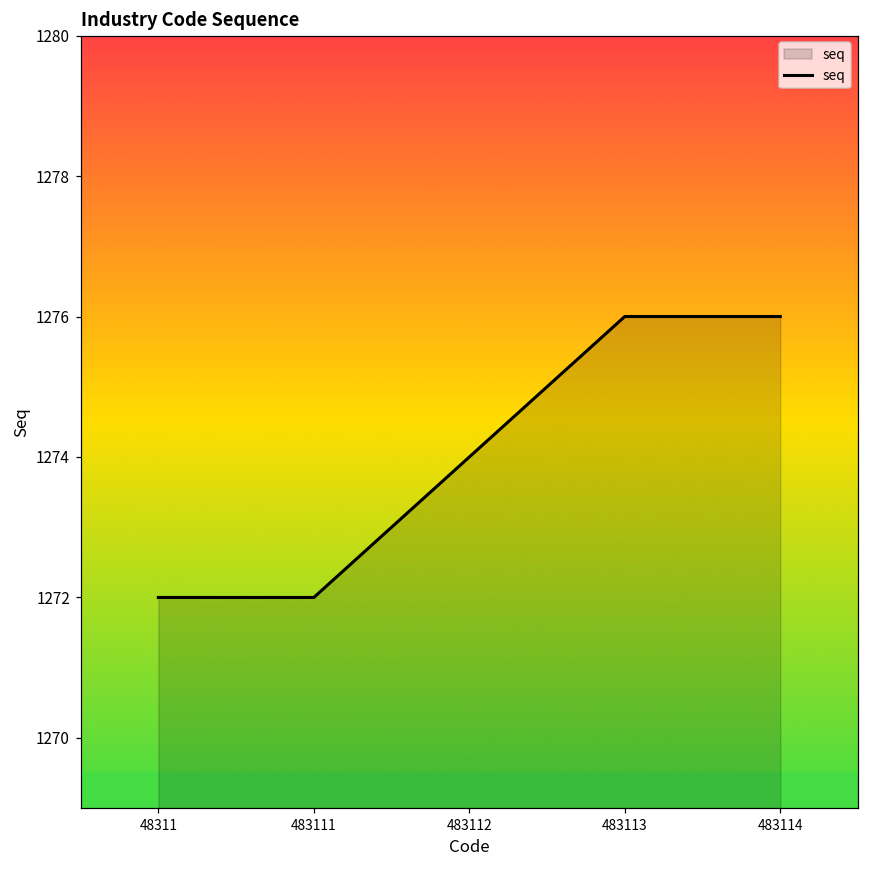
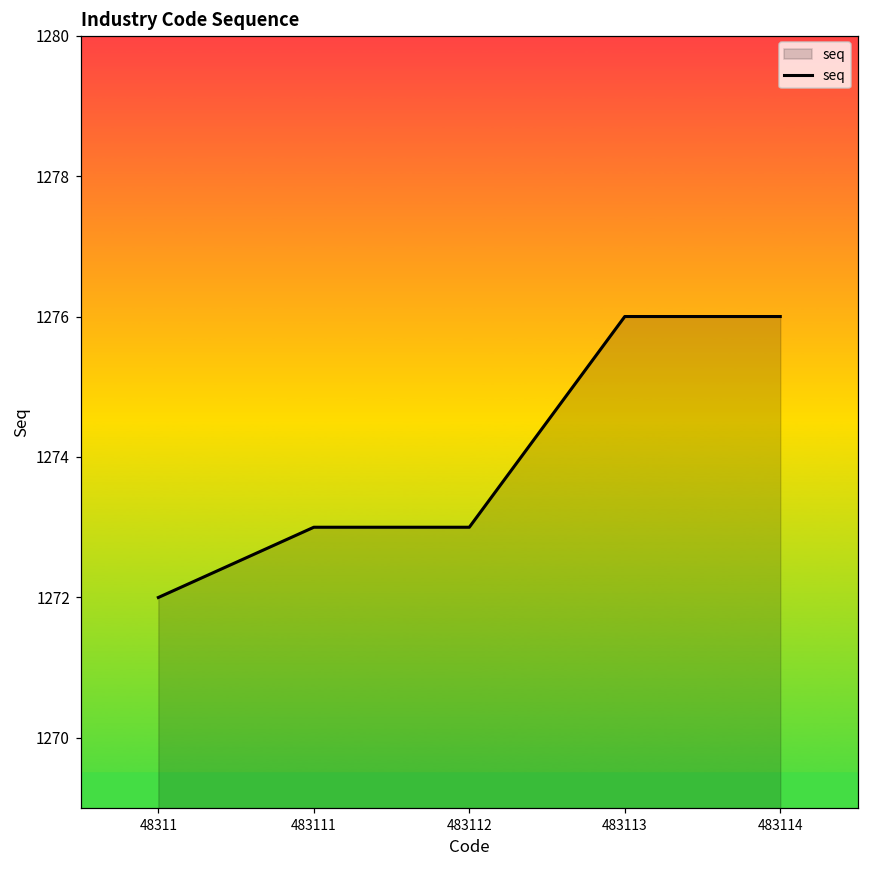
483111: 1272 -> 1273
483112: 1274 -> 1273
